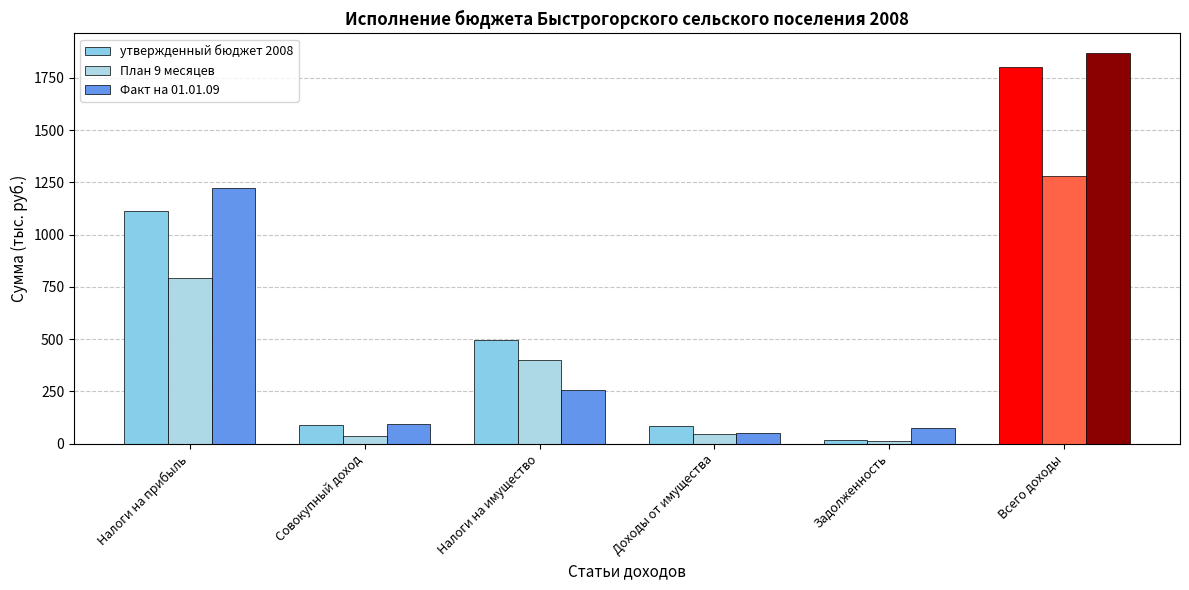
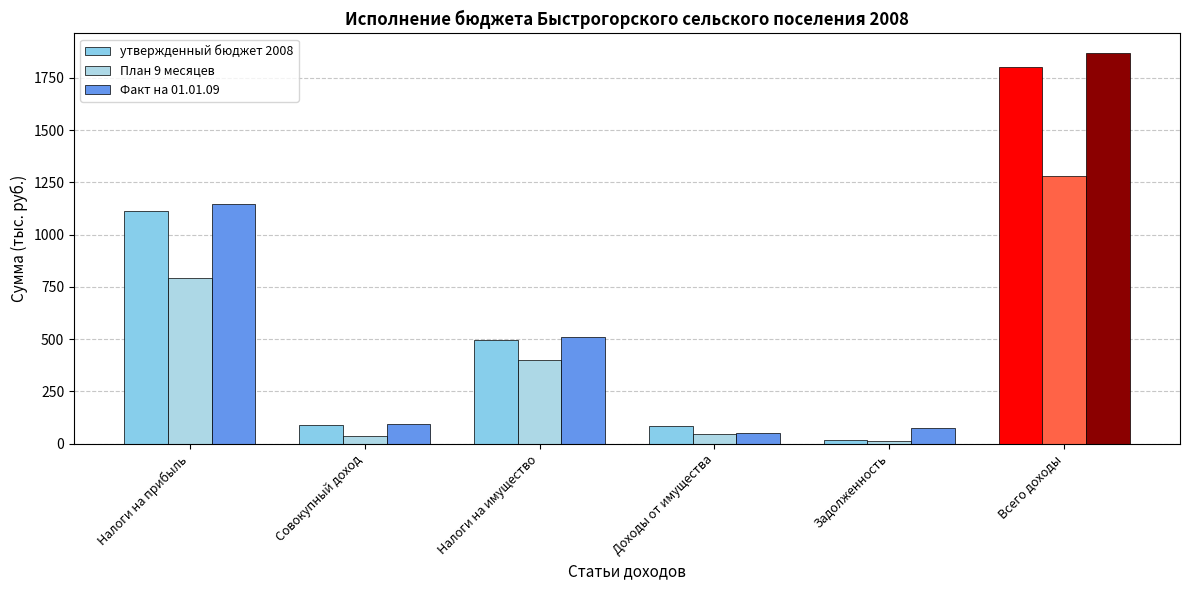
Факт на 01.01.09, Налоги на прибыль: 1220 -> 1150
Факт на 01.01.09, Налоги на имущество: 260 -> 510
